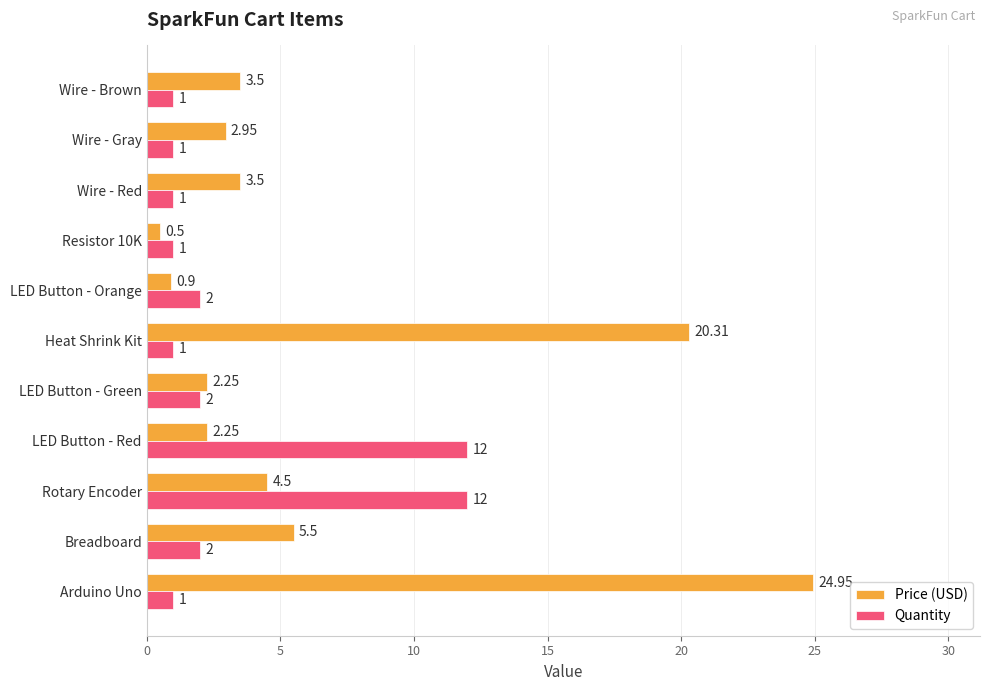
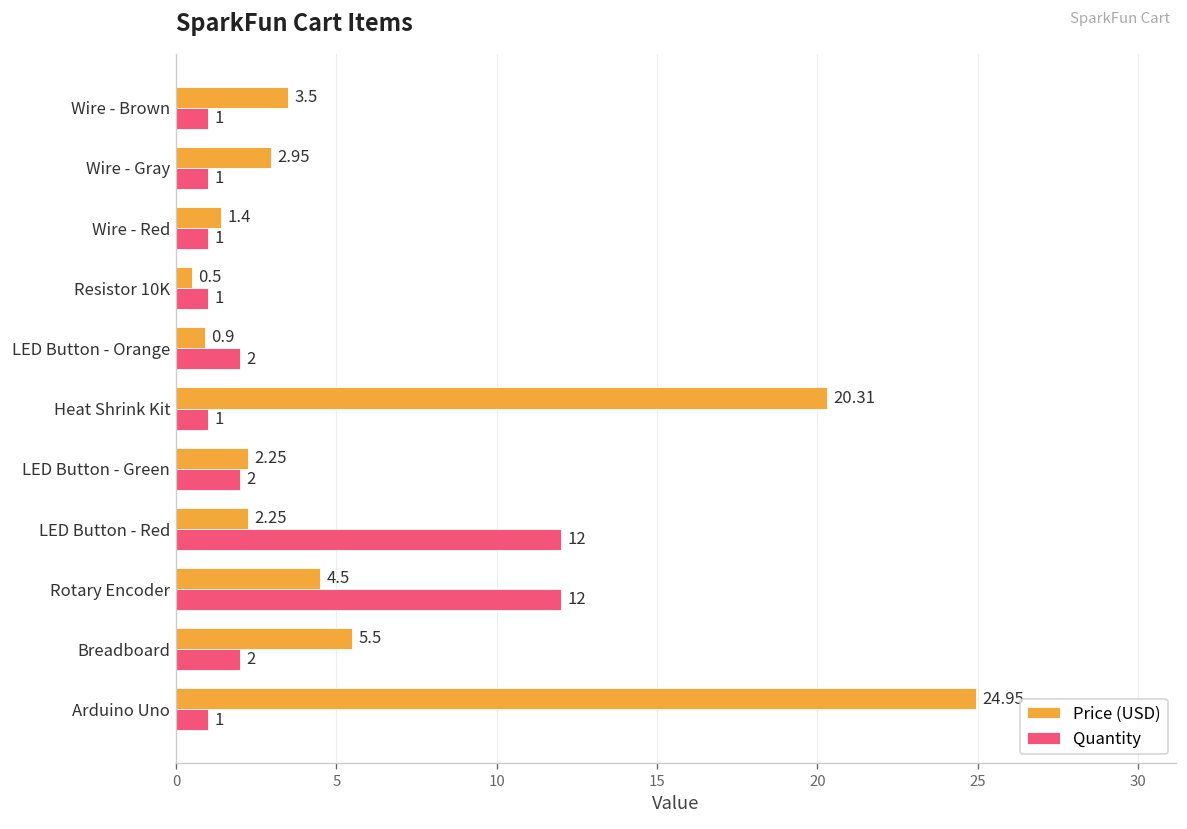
Price (USD), Wire - Red: 3.5 -> 1.4
